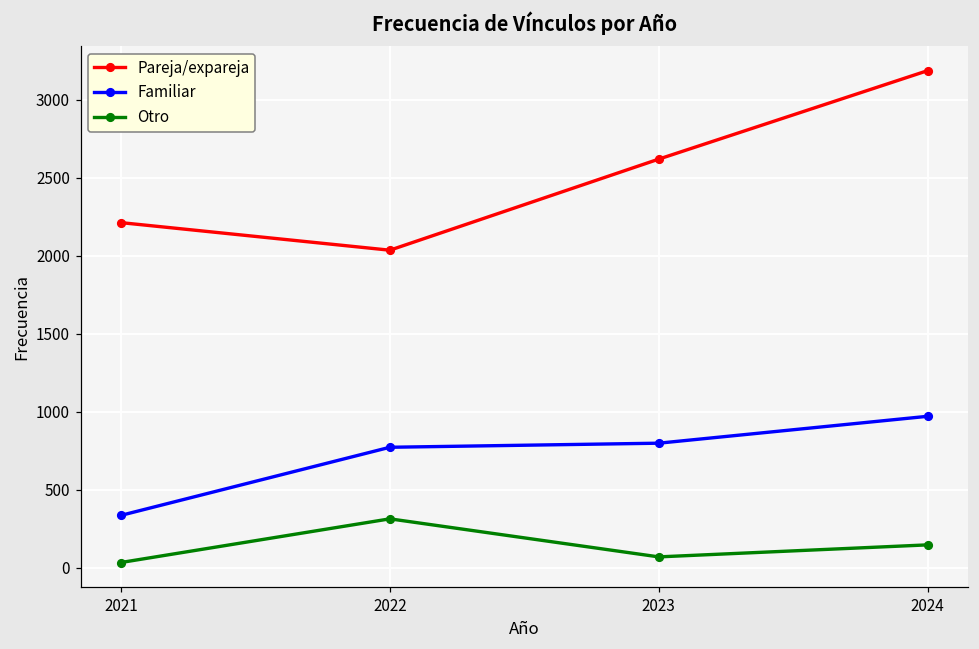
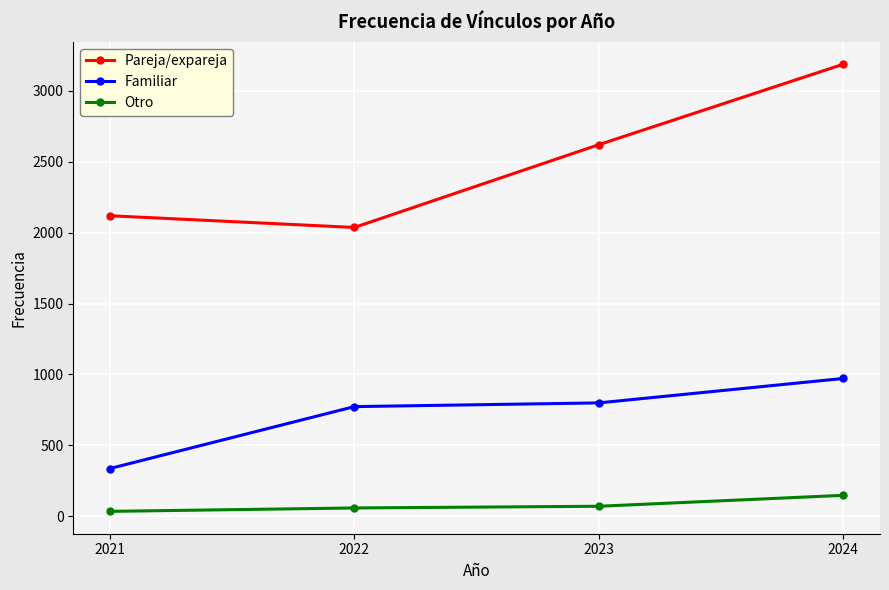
Pareja/expareja, 2021: 2210 -> 2120
Otro, 2022: 310 -> 60
